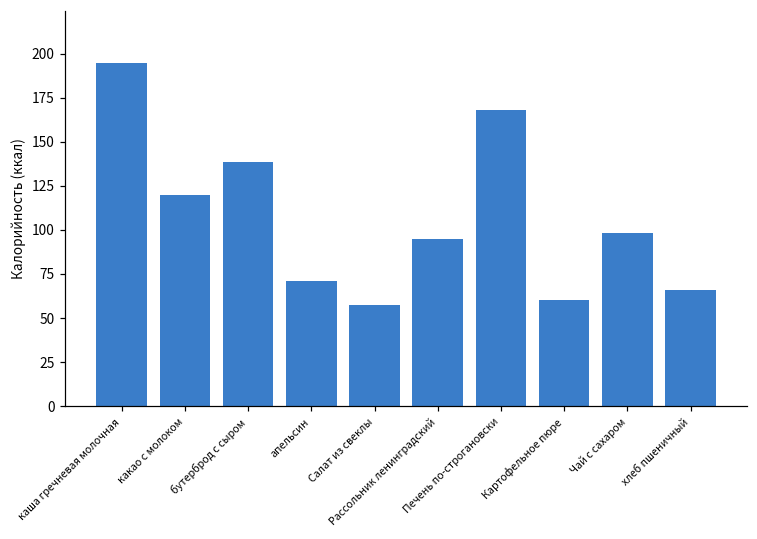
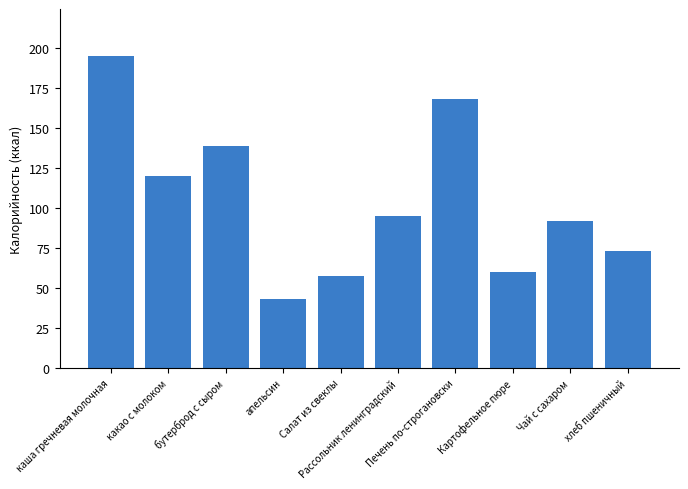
апельсин: 71 -> 43
Чай с сахаром: 98 -> 92
хлеб пшеничный: 66 -> 73
